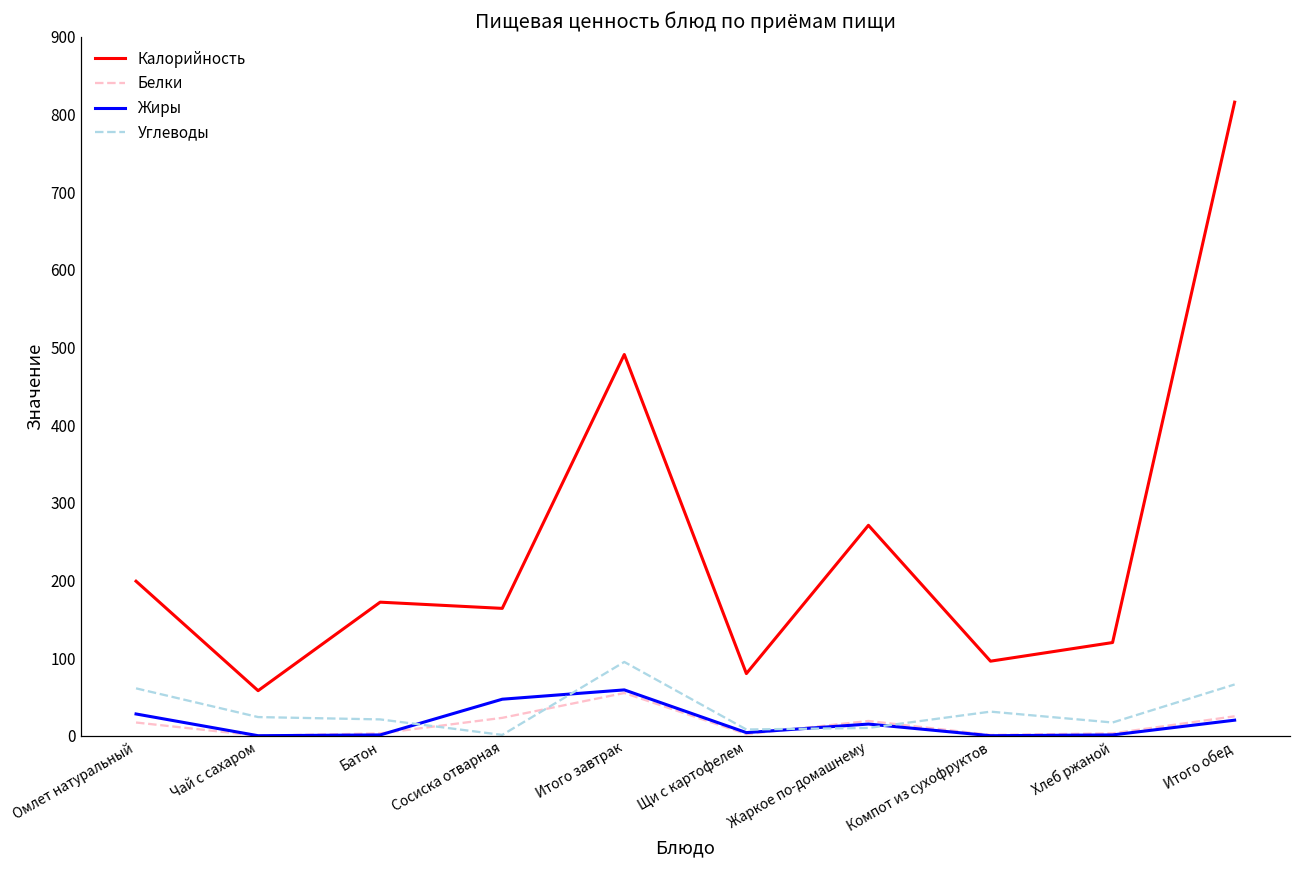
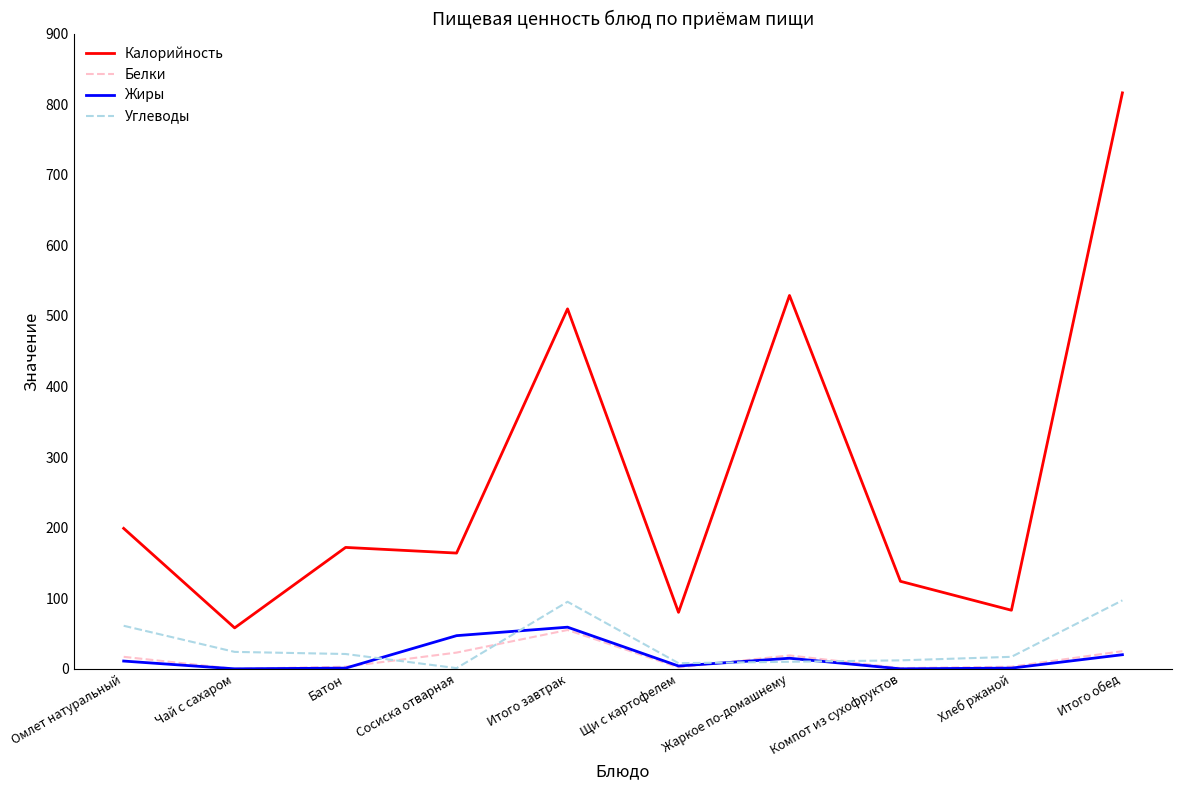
Жиры, Омлет натуральный: 30 -> 10
Калорийность, Итого завтрак: 490 -> 510
Калорийность, Жаркое по-домашнему: 270 -> 530
Калорийность, Компот из сухофруктов: 100 -> 120
Углеводы, Компот из сухофруктов: 30 -> 10
Калорийность, Хлеб ржаной: 120 -> 80
Углеводы, Итого обед: 70 -> 100
